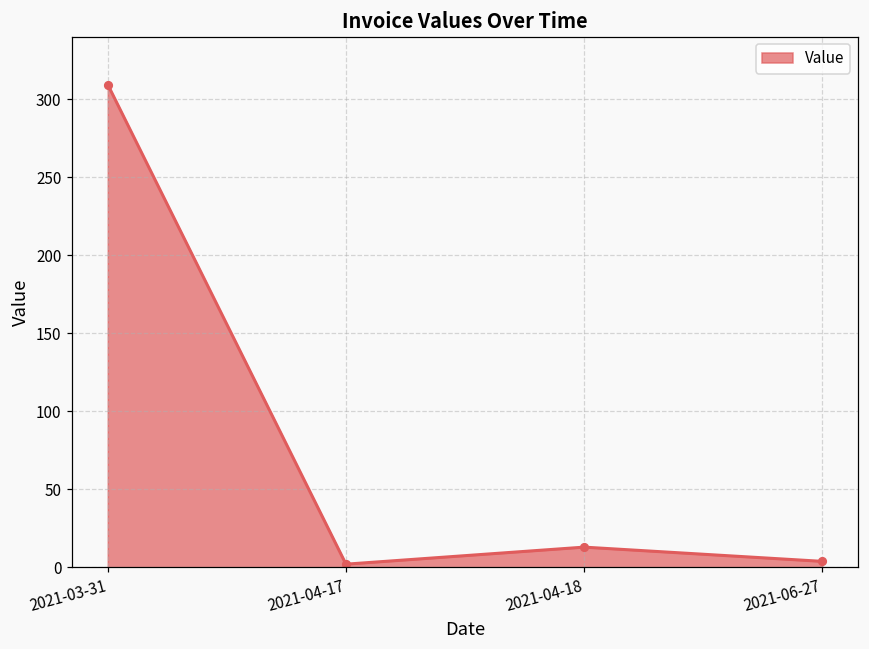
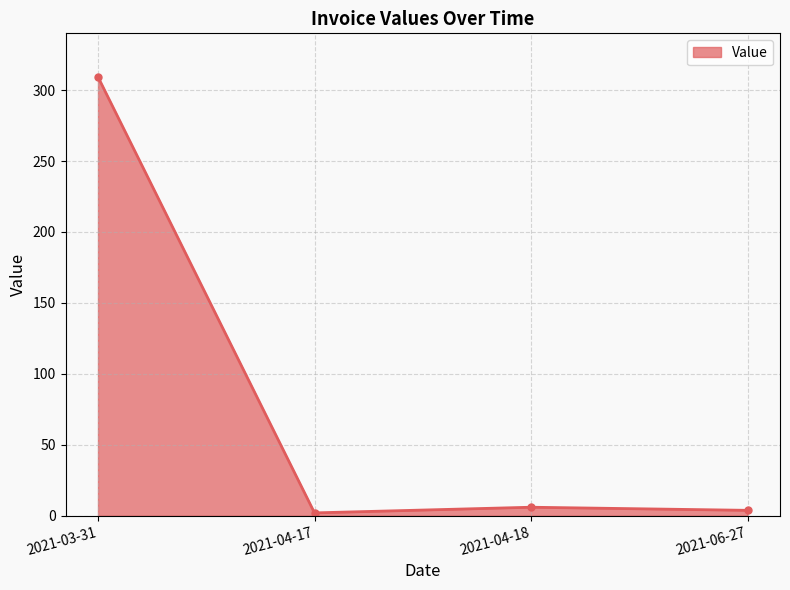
2021-04-18: 13 -> 6
